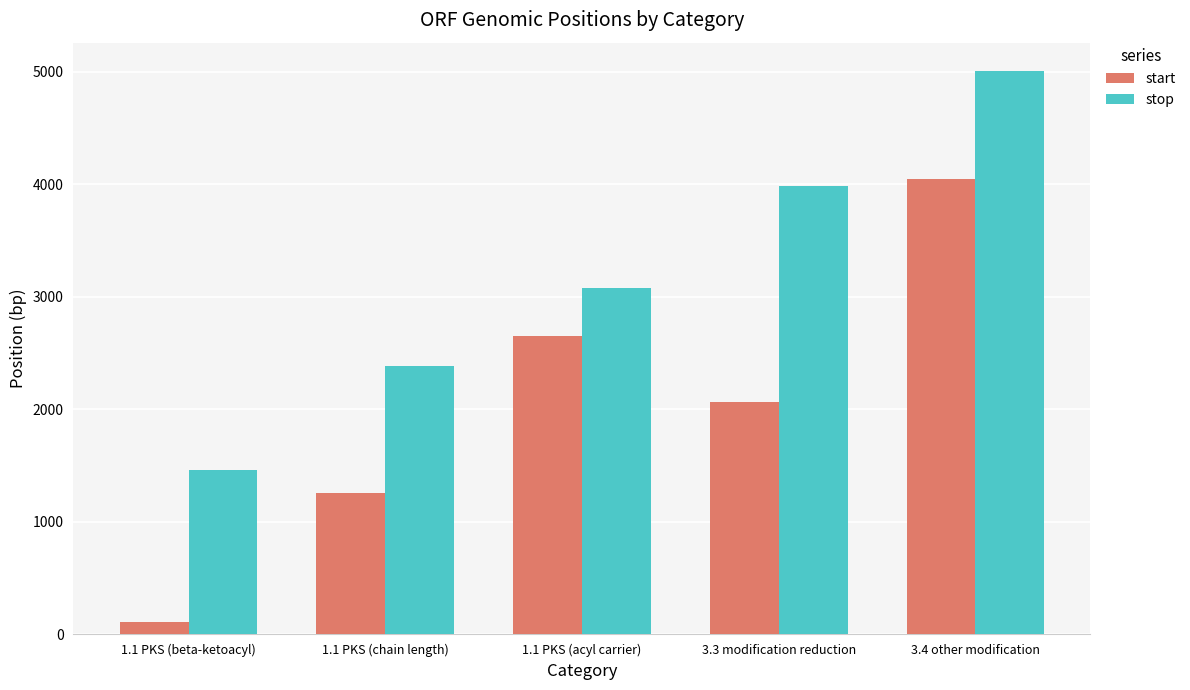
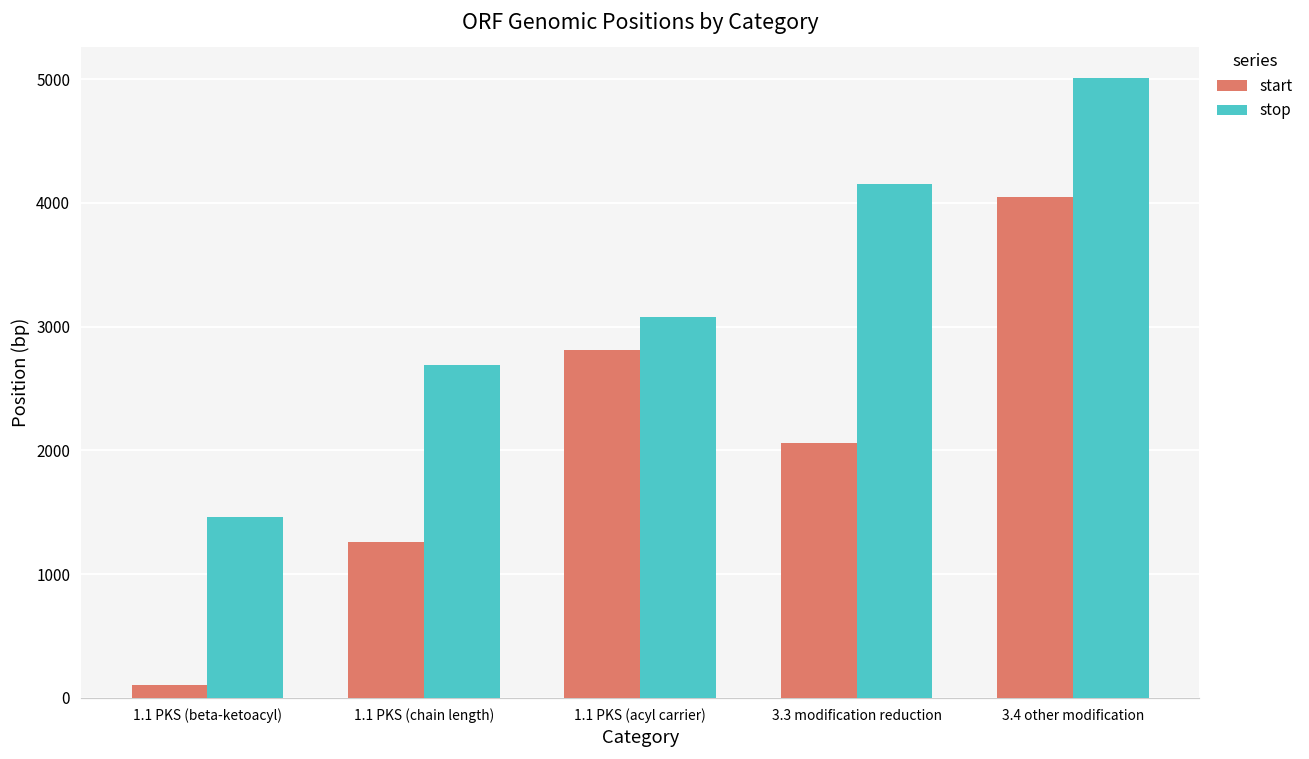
stop, 1.1 PKS (chain length): 2390 -> 2690
start, 1.1 PKS (acyl carrier): 2650 -> 2810
stop, 3.3 modification reduction: 3990 -> 4150
